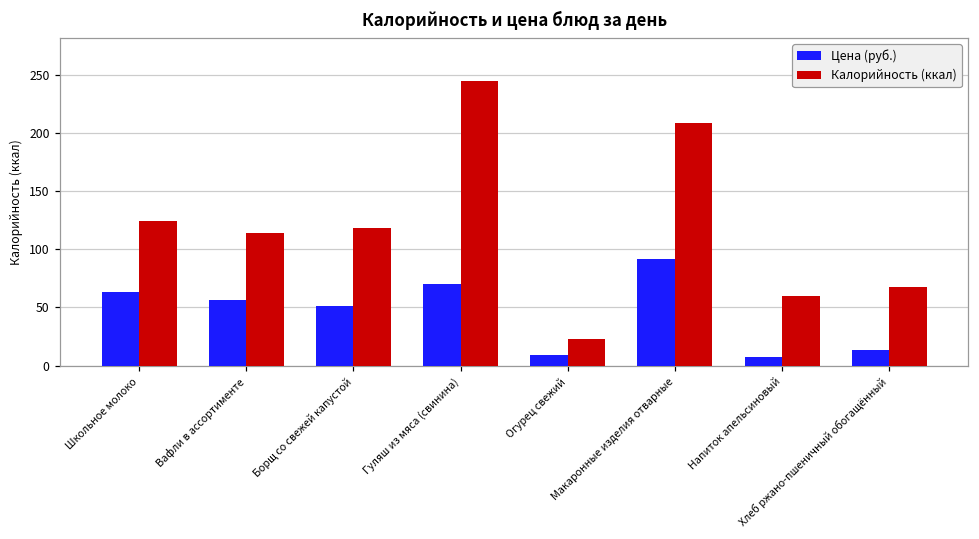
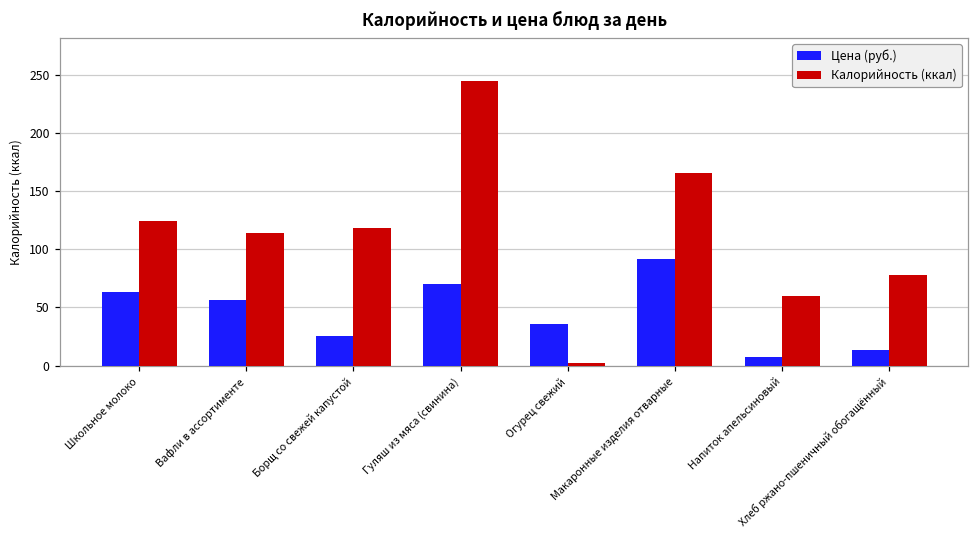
Цена (руб.), Борщ со свежей капустой: 51 -> 25
Цена (руб.), Огурец свежий: 9 -> 36
Калорийность (ккал), Огурец свежий: 23 -> 2
Калорийность (ккал), Макаронные изделия отварные: 209 -> 166
Калорийность (ккал), Хлеб ржано-пшеничный обогащённый: 68 -> 78
